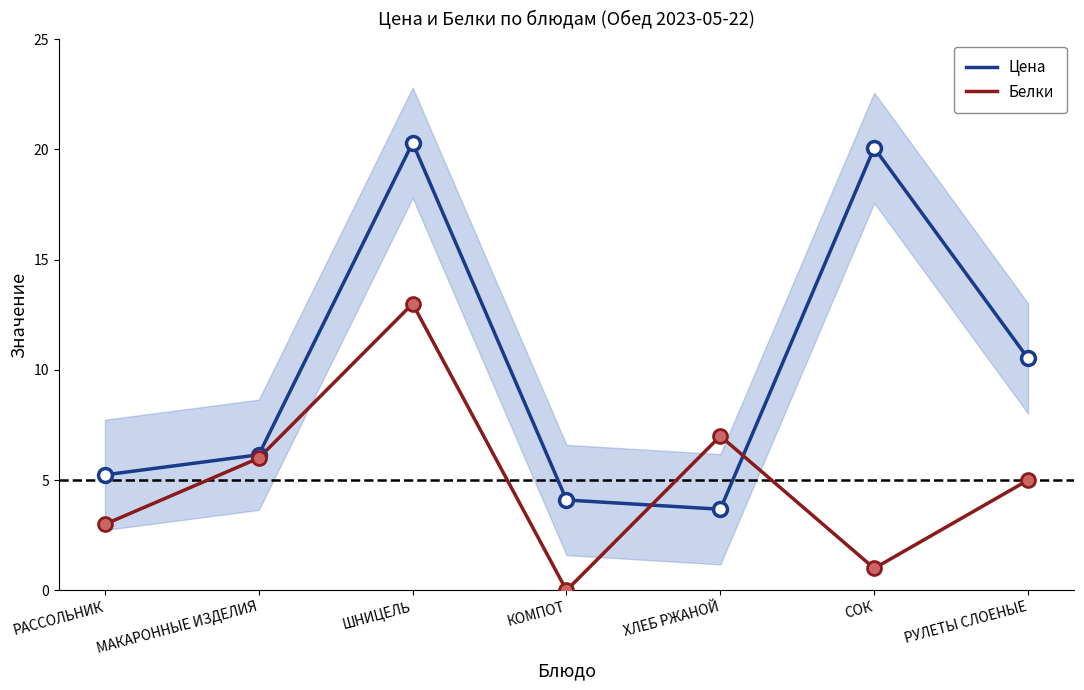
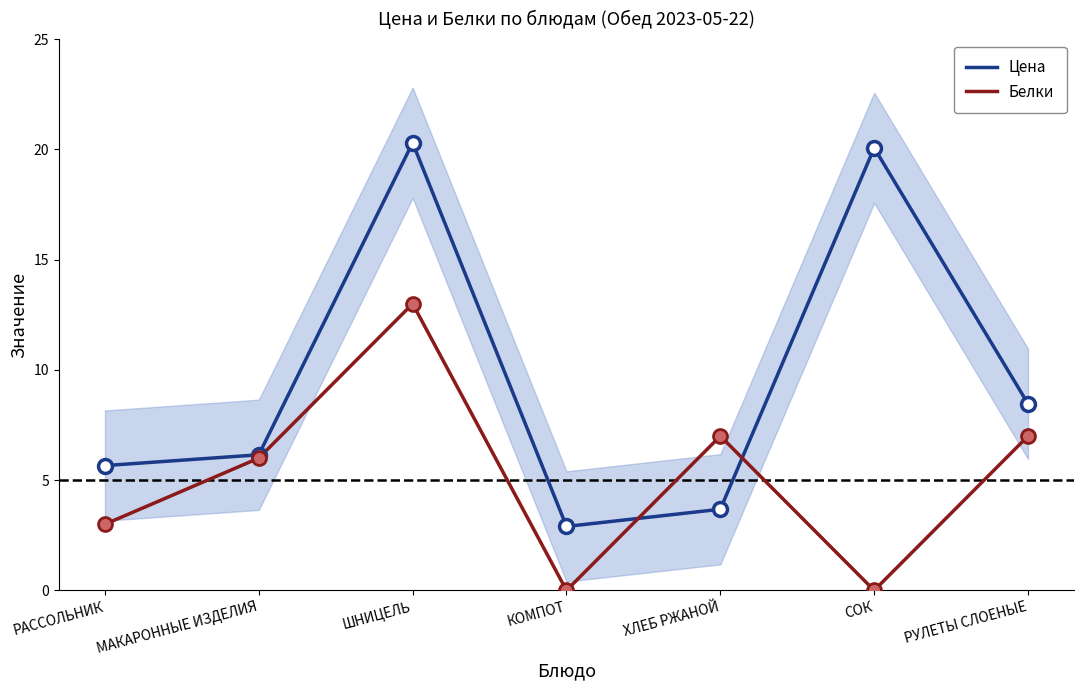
Цена, РАССОЛЬНИК: 5.2 -> 5.7
Цена, КОМПОТ: 4.1 -> 2.9
Белки, СОК: 1 -> 0
Цена, РУЛЕТЫ СЛОЕНЫЕ: 10.5 -> 8.5
Белки, РУЛЕТЫ СЛОЕНЫЕ: 5 -> 7
